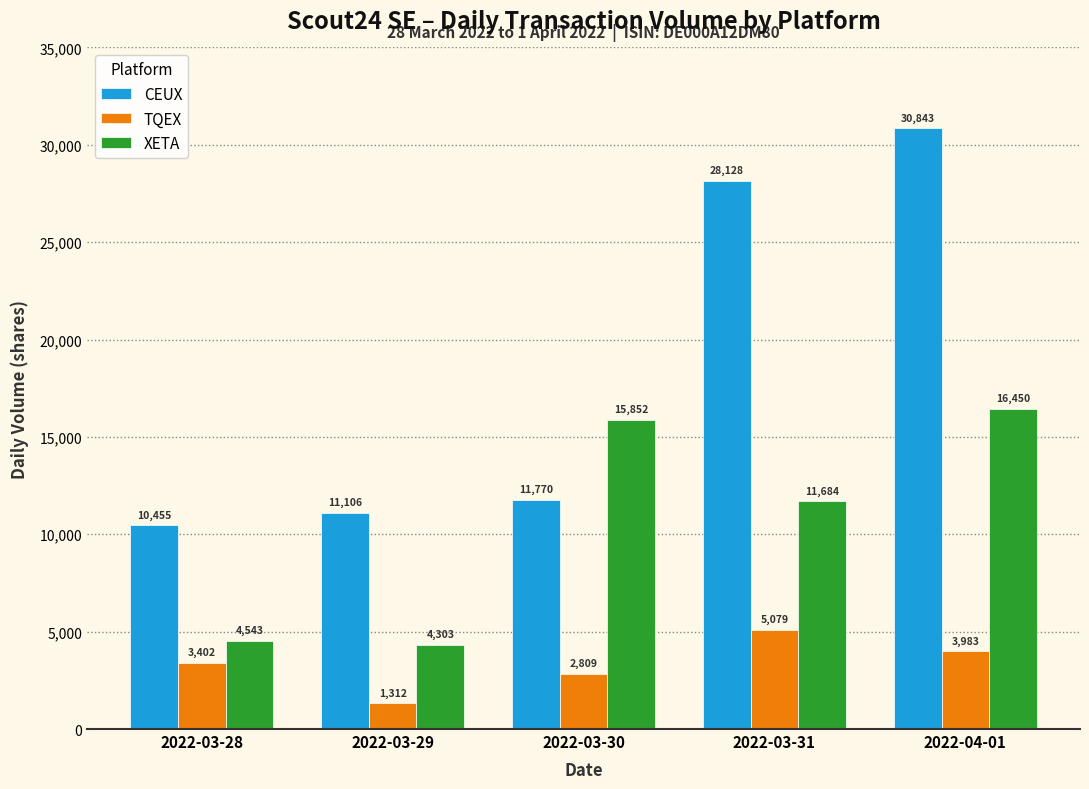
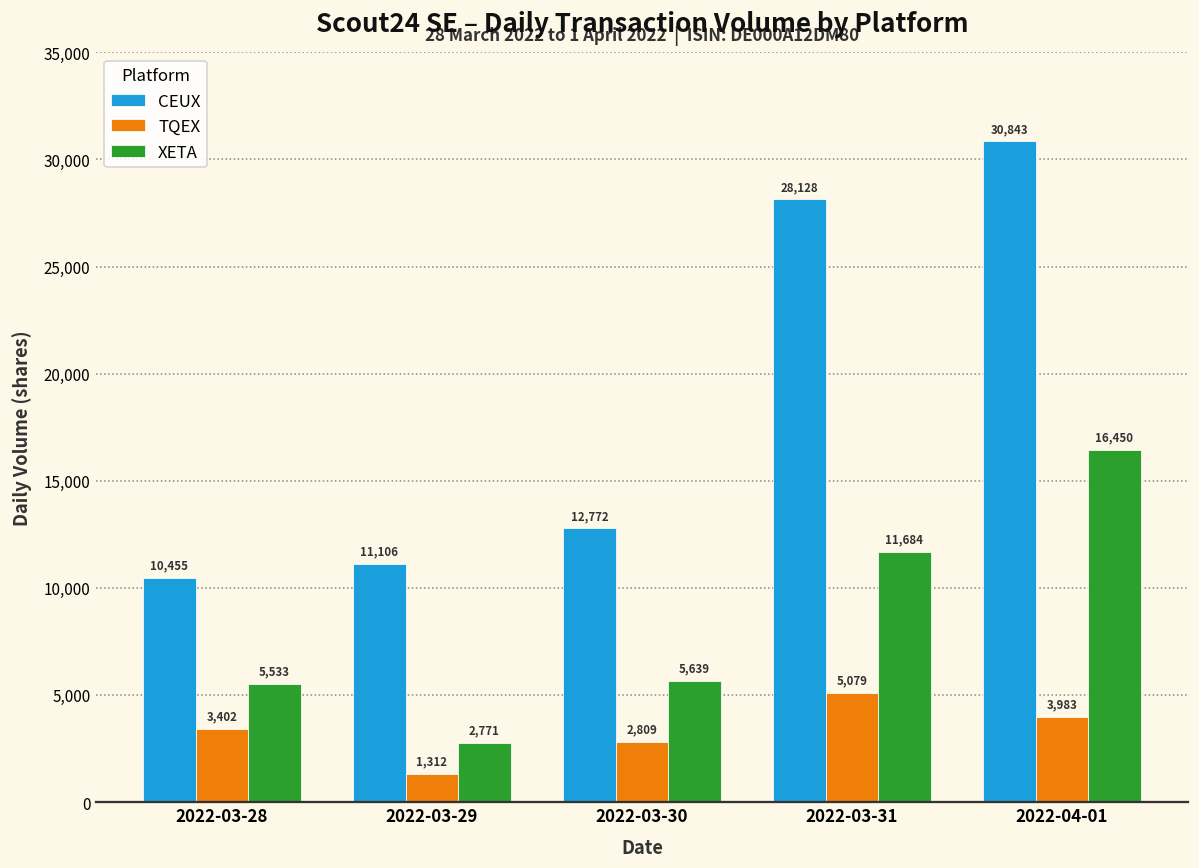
XETA, 2022-03-28: 4,543 -> 5,533
XETA, 2022-03-29: 4,303 -> 2,771
CEUX, 2022-03-30: 11,770 -> 12,772
XETA, 2022-03-30: 15,852 -> 5,639
